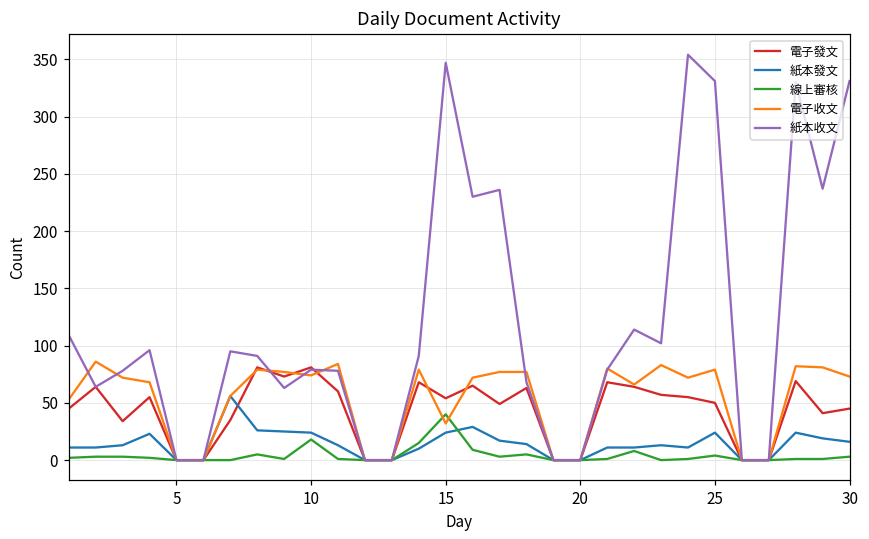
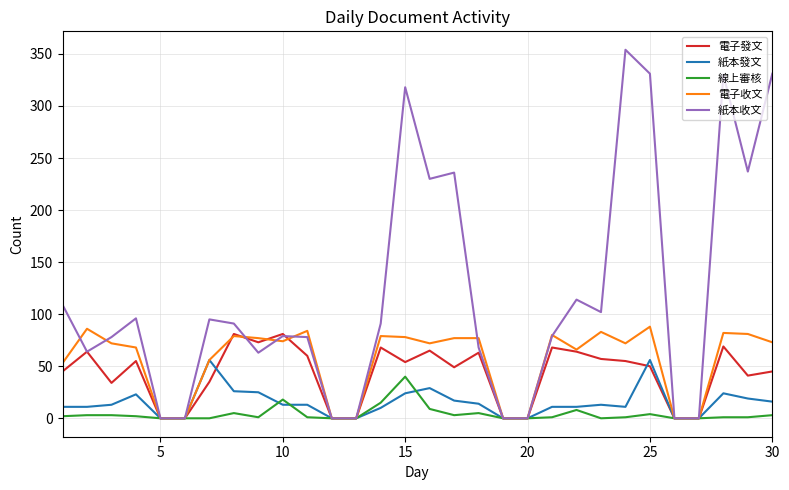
紙本發文, 10: 24 -> 13
電子收文, 15: 32 -> 78
紙本收文, 15: 347 -> 318
紙本發文, 25: 24 -> 56
電子收文, 25: 79 -> 88
